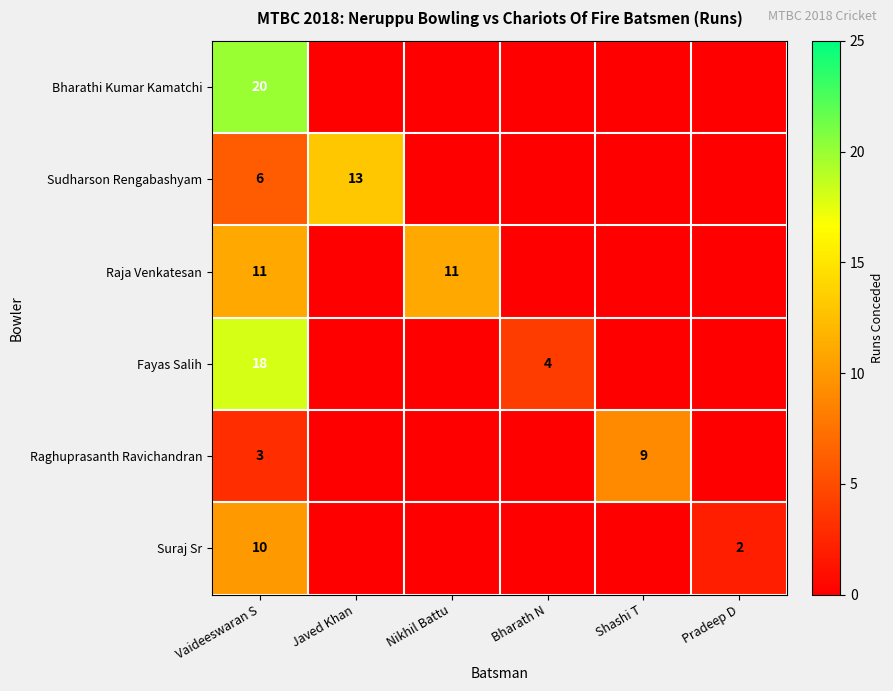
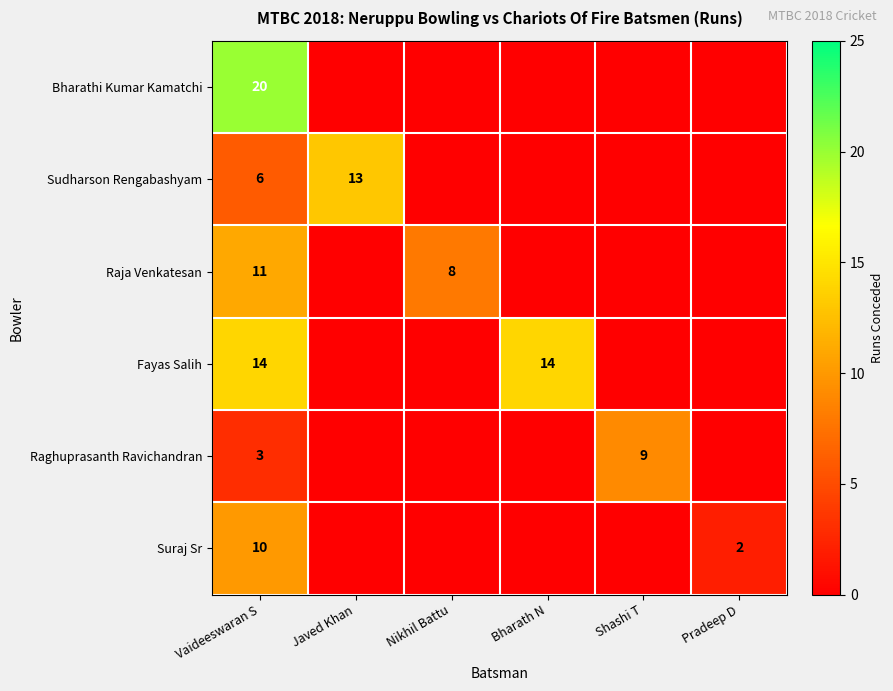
Raja Venkatesan, Nikhil Battu: 11 -> 8
Fayas Salih, Vaideeswaran S: 18 -> 14
Fayas Salih, Bharath N: 4 -> 14
